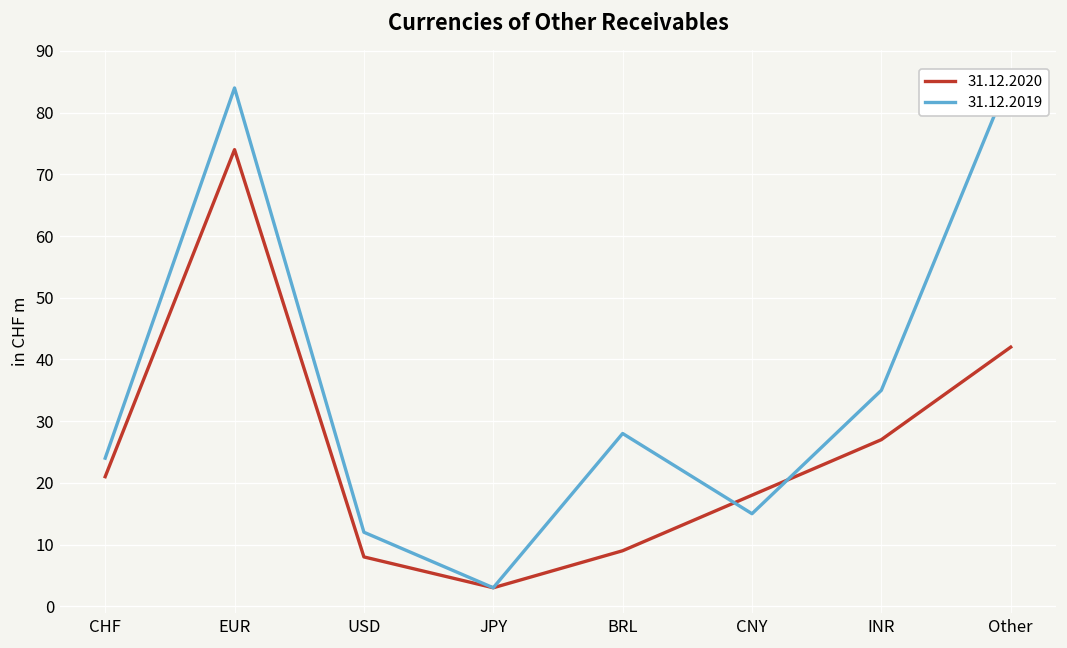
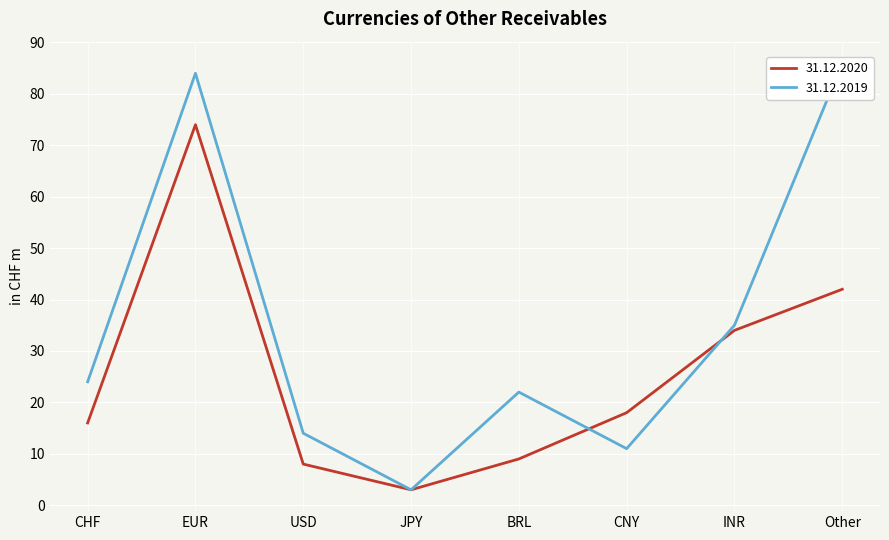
31.12.2020, CHF: 21 -> 16
31.12.2019, USD: 12 -> 14
31.12.2019, BRL: 28 -> 22
31.12.2019, CNY: 15 -> 11
31.12.2020, INR: 27 -> 34
